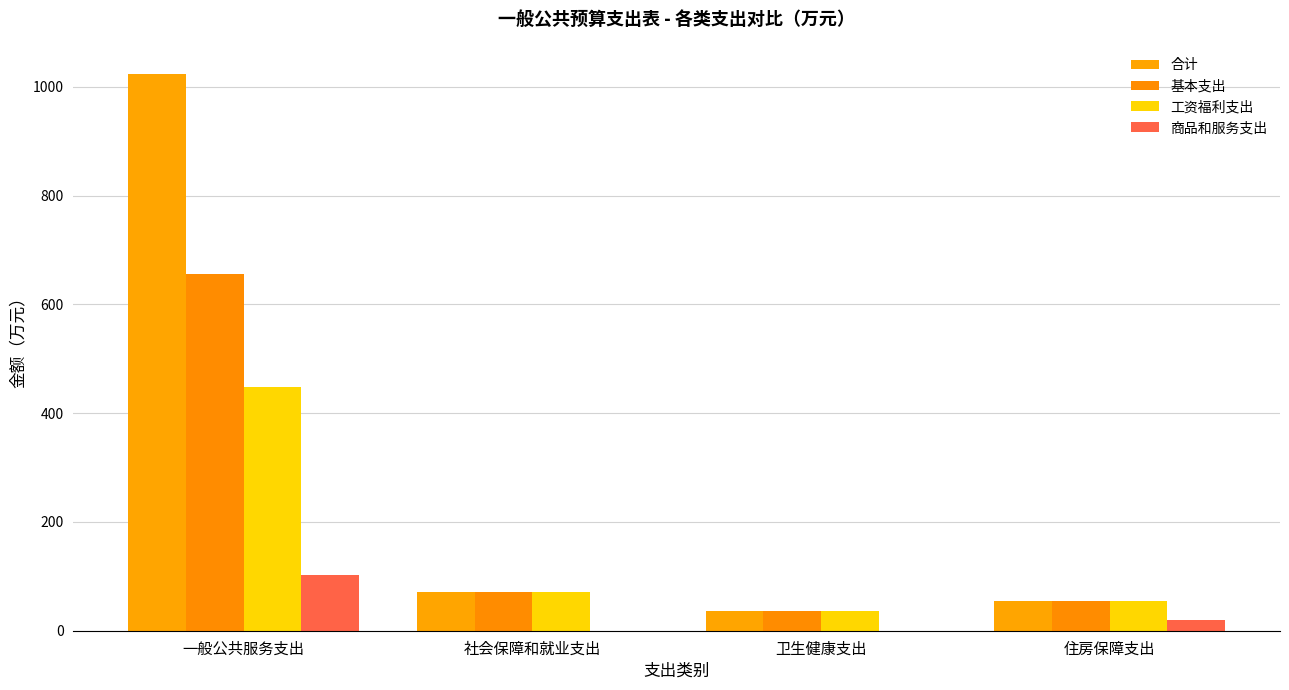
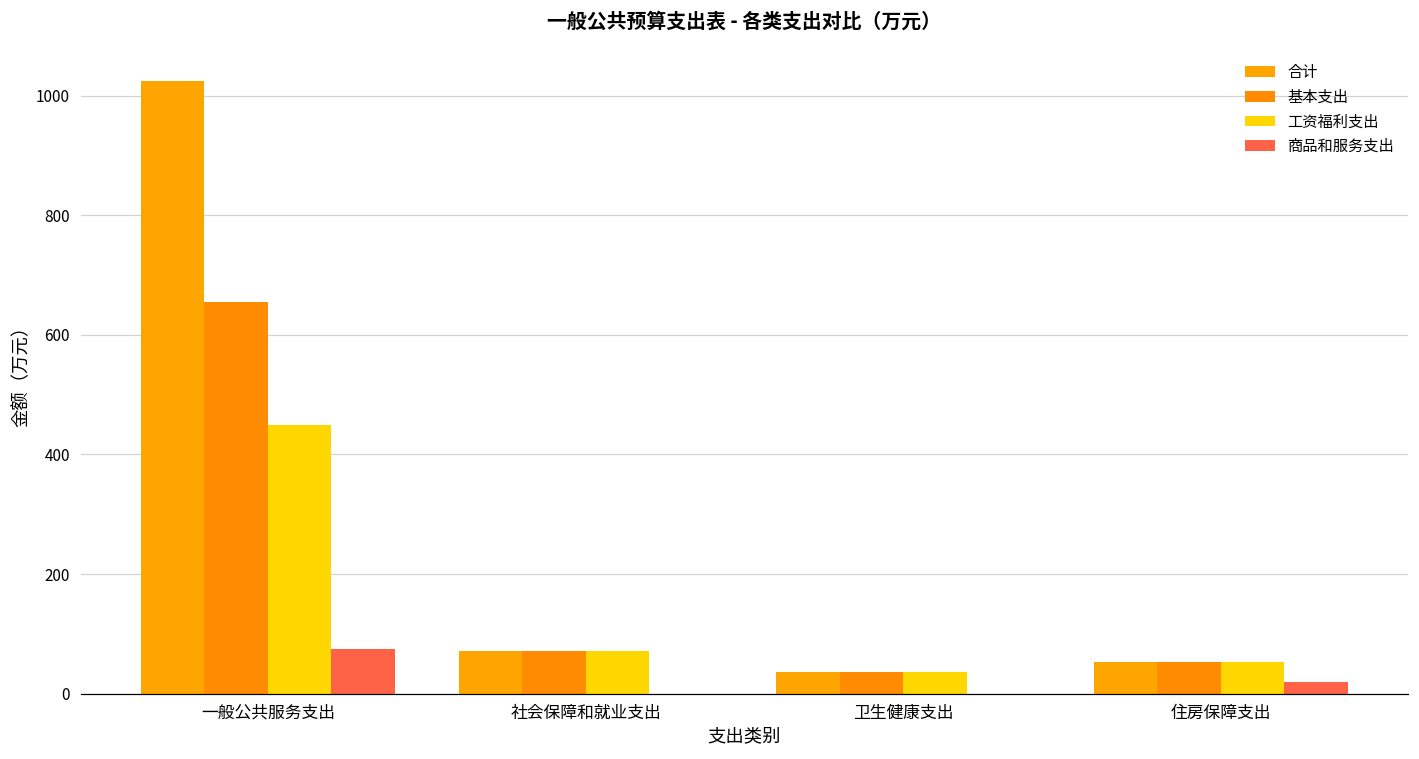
商品和服务支出, 一般公共服务支出: 100 -> 70
